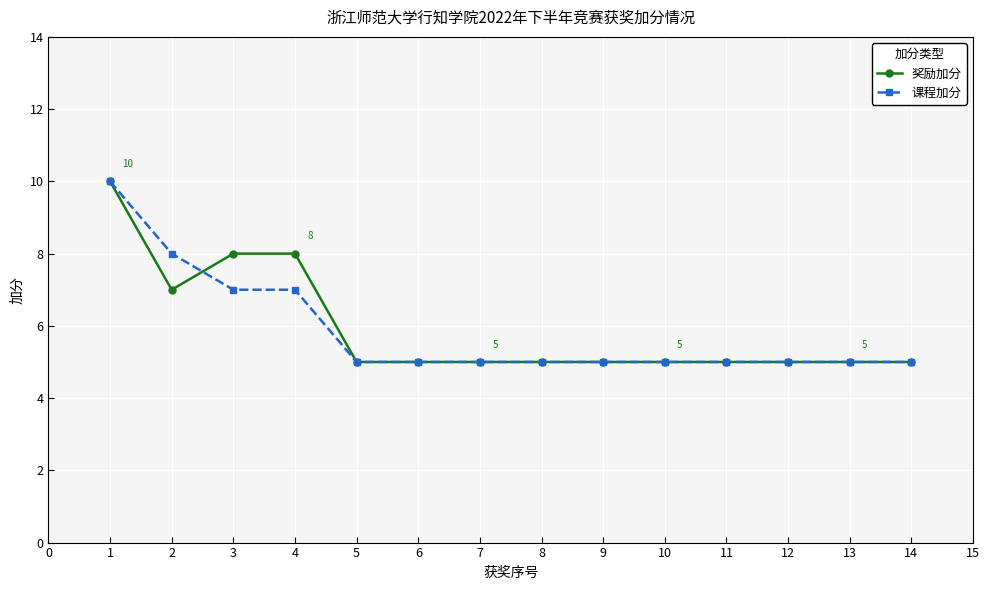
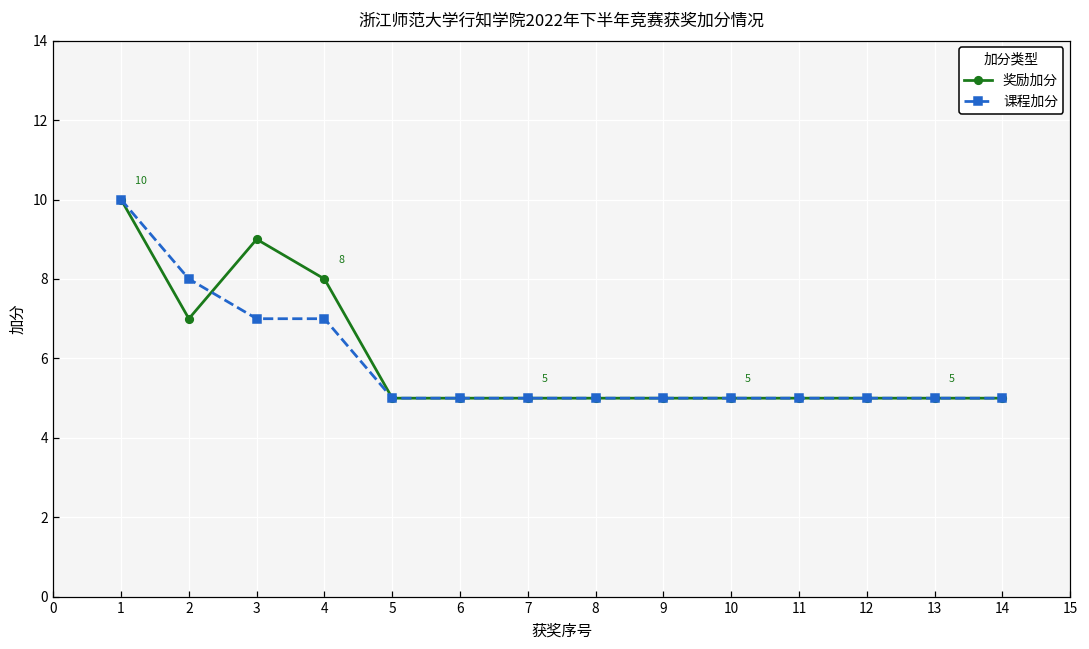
奖励加分, 3: 8 -> 9
